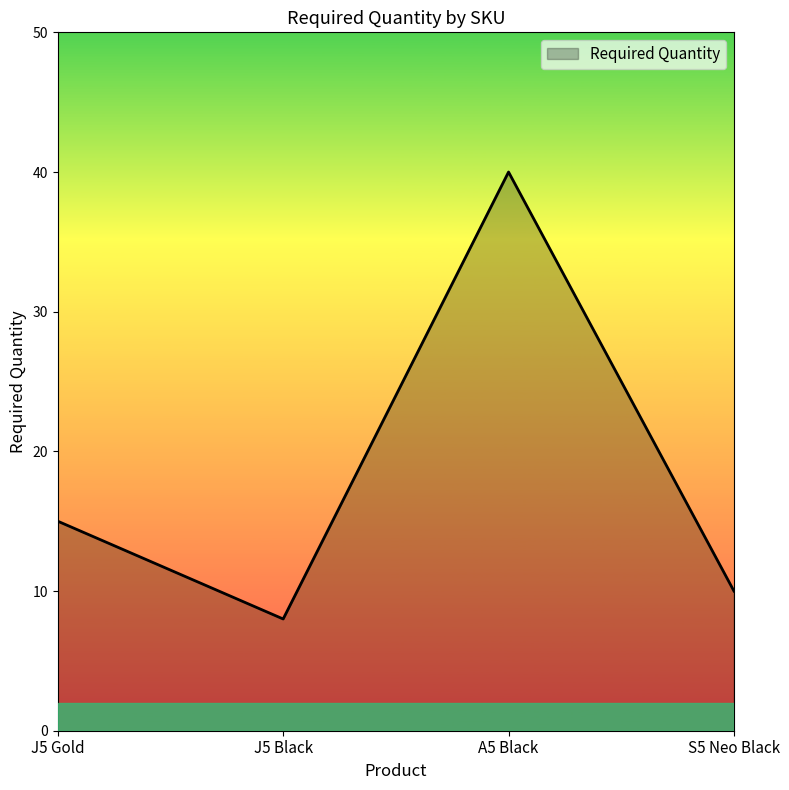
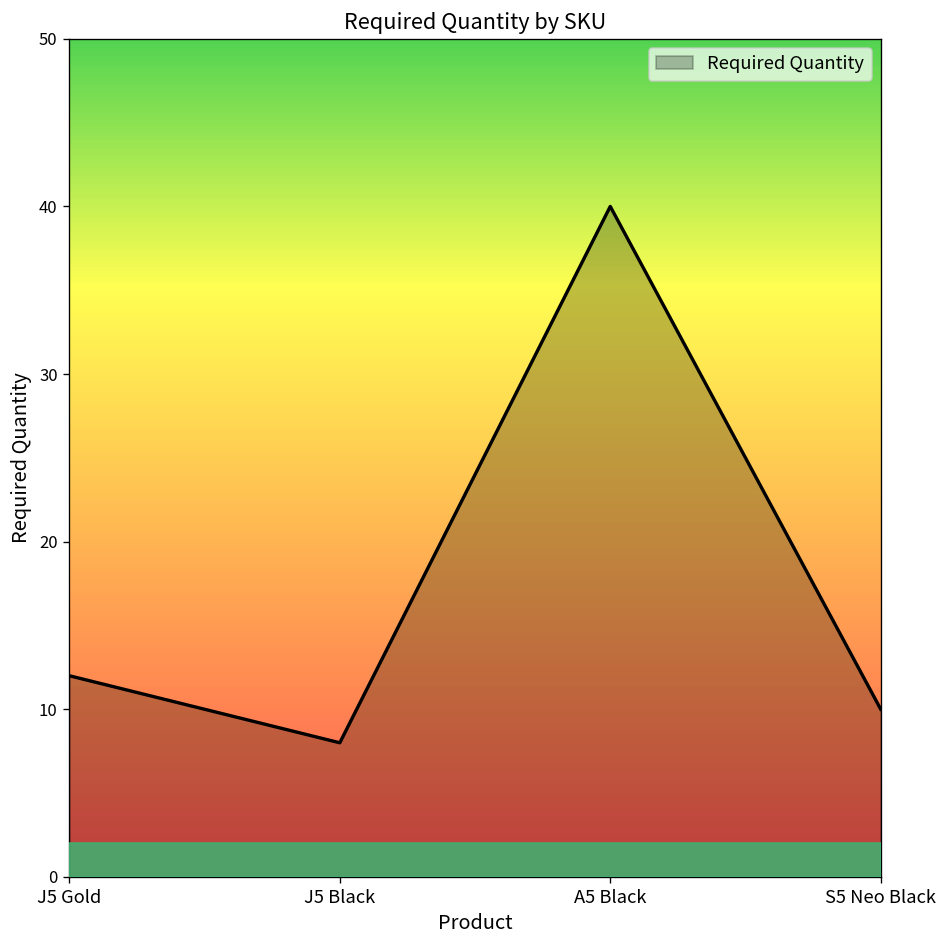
J5 Gold: 15 -> 12
